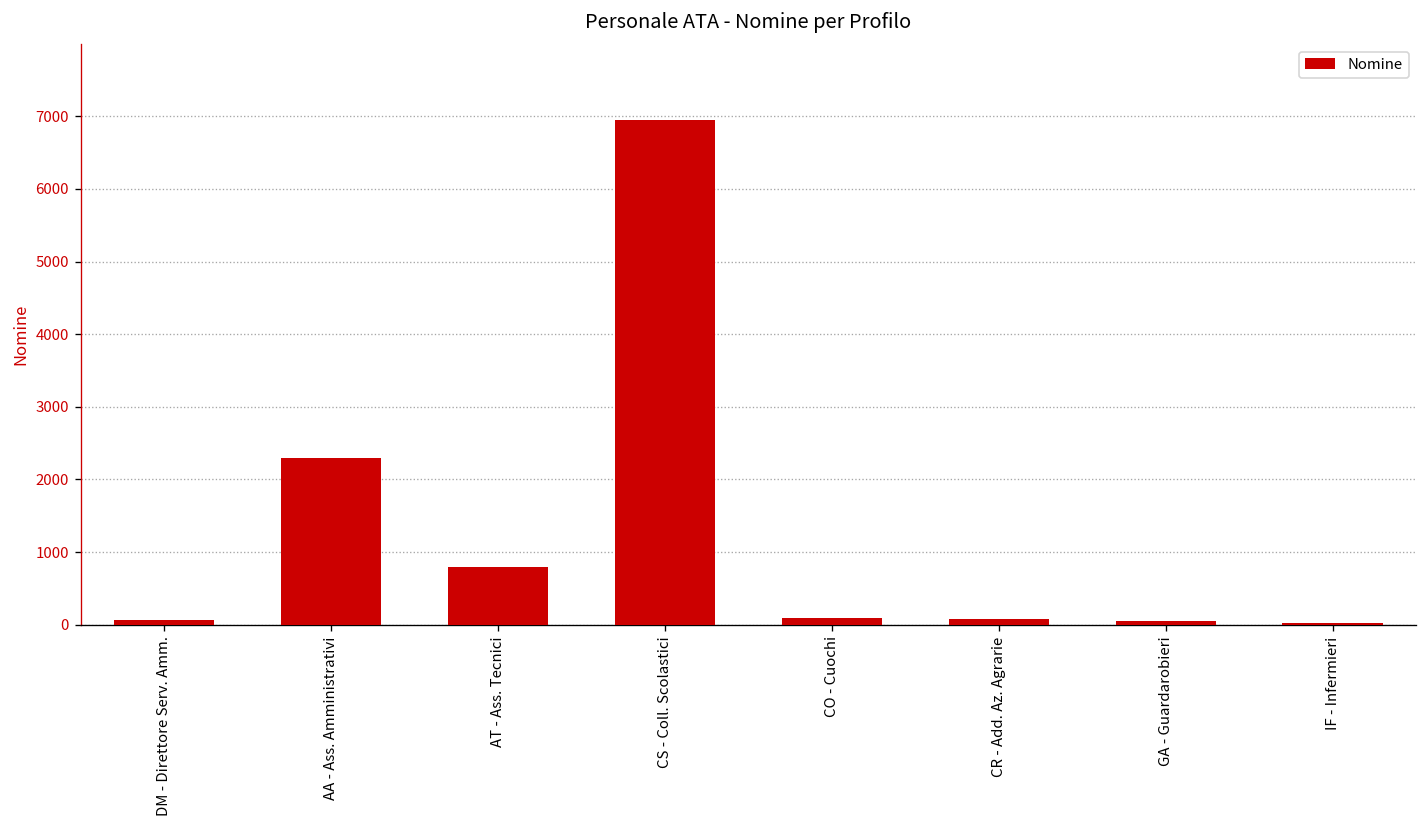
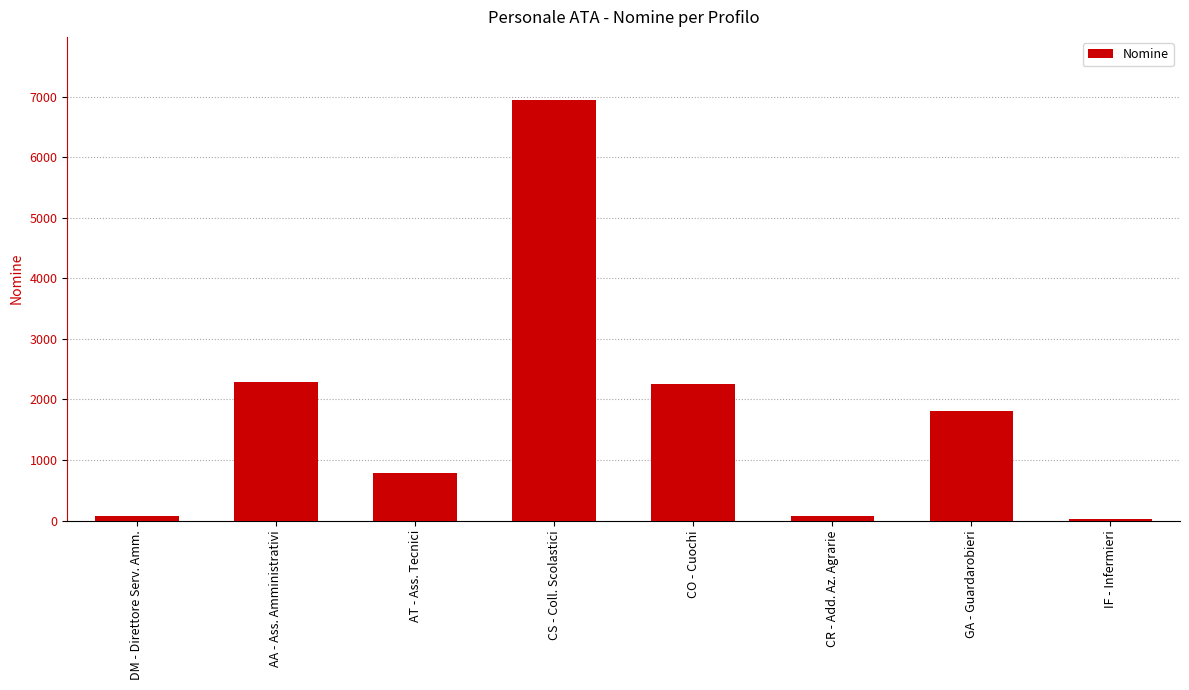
CO - Cuochi: 100 -> 2300
GA - Guardarobieri: 0 -> 1800
